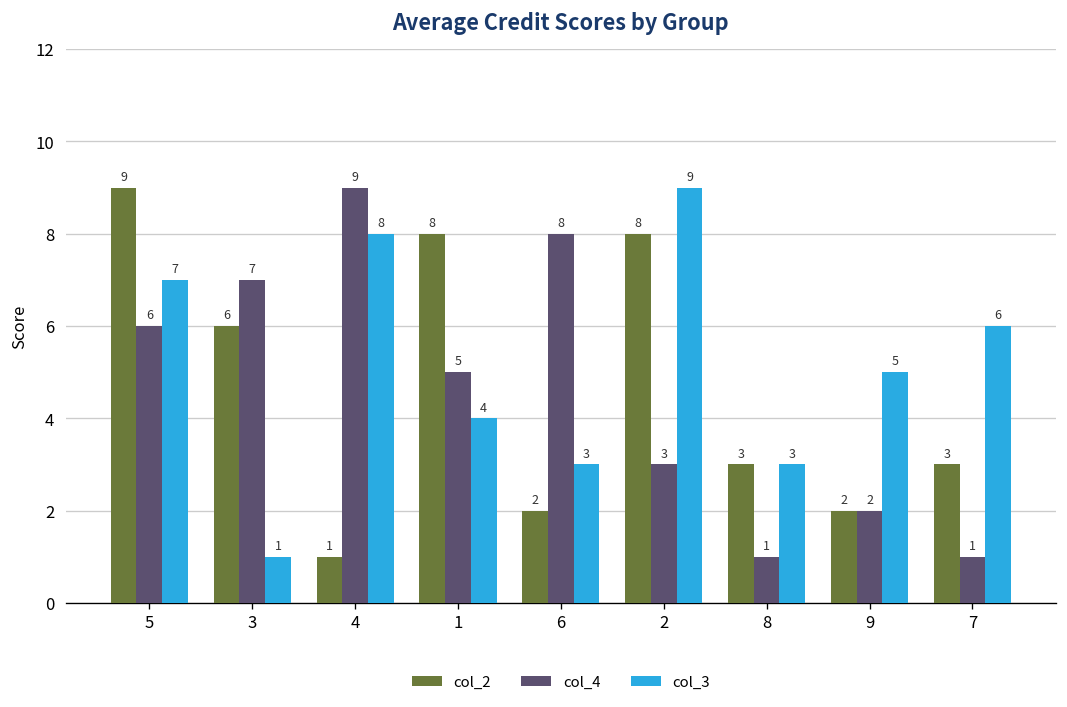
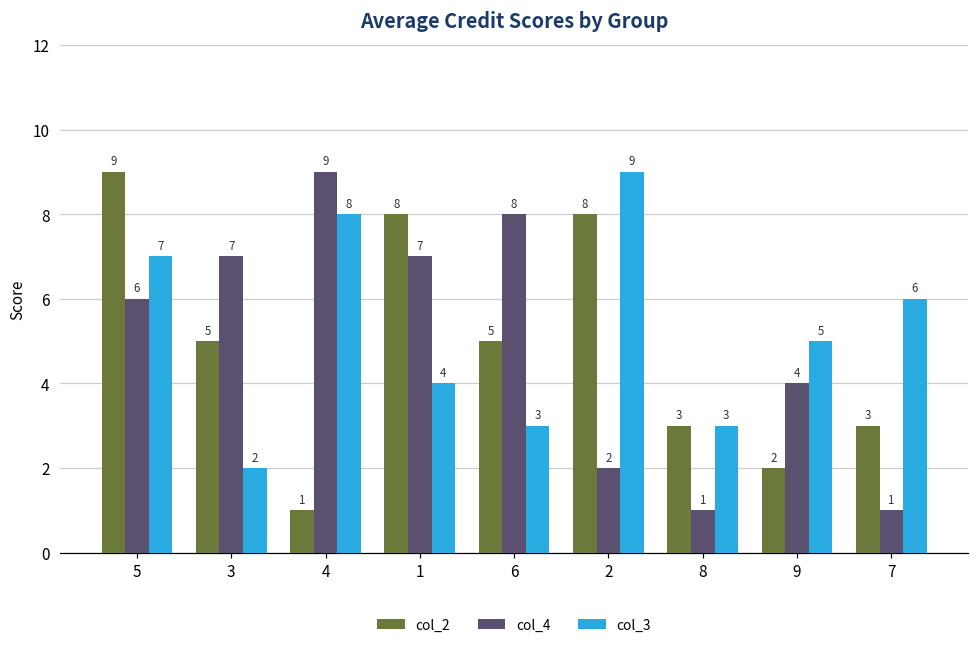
col_2, 3: 6 -> 5
col_3, 3: 1 -> 2
col_4, 1: 5 -> 7
col_2, 6: 2 -> 5
col_4, 2: 3 -> 2
col_4, 9: 2 -> 4
